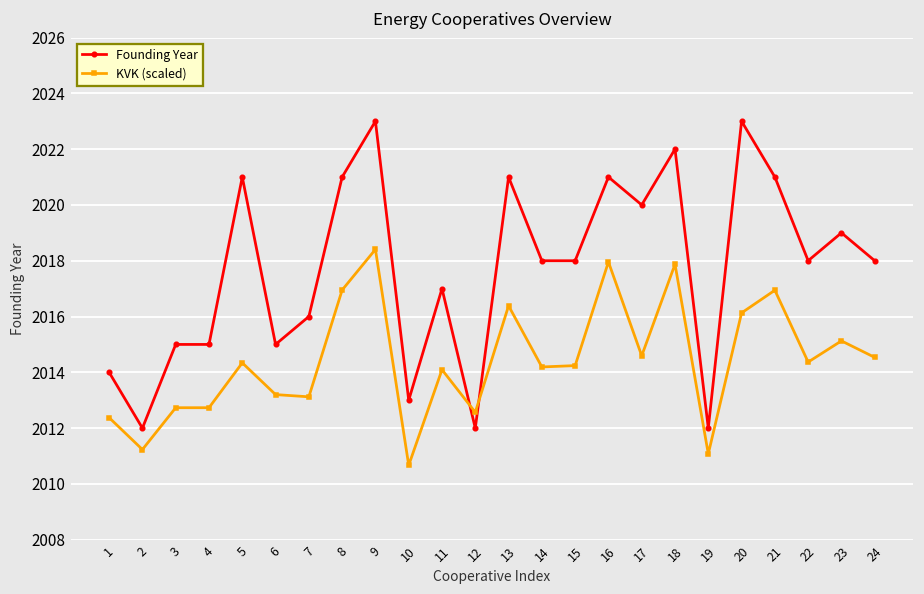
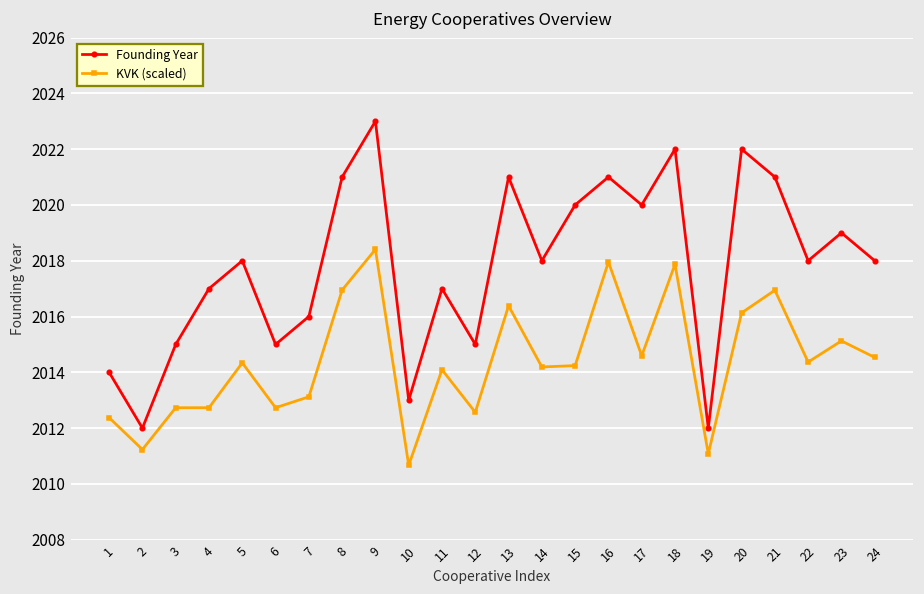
Founding Year, 4: 2015 -> 2017
Founding Year, 5: 2021 -> 2018
KVK (scaled), 6: 2013.2 -> 2012.7
Founding Year, 12: 2012 -> 2015
Founding Year, 15: 2018 -> 2020
Founding Year, 20: 2023 -> 2022
